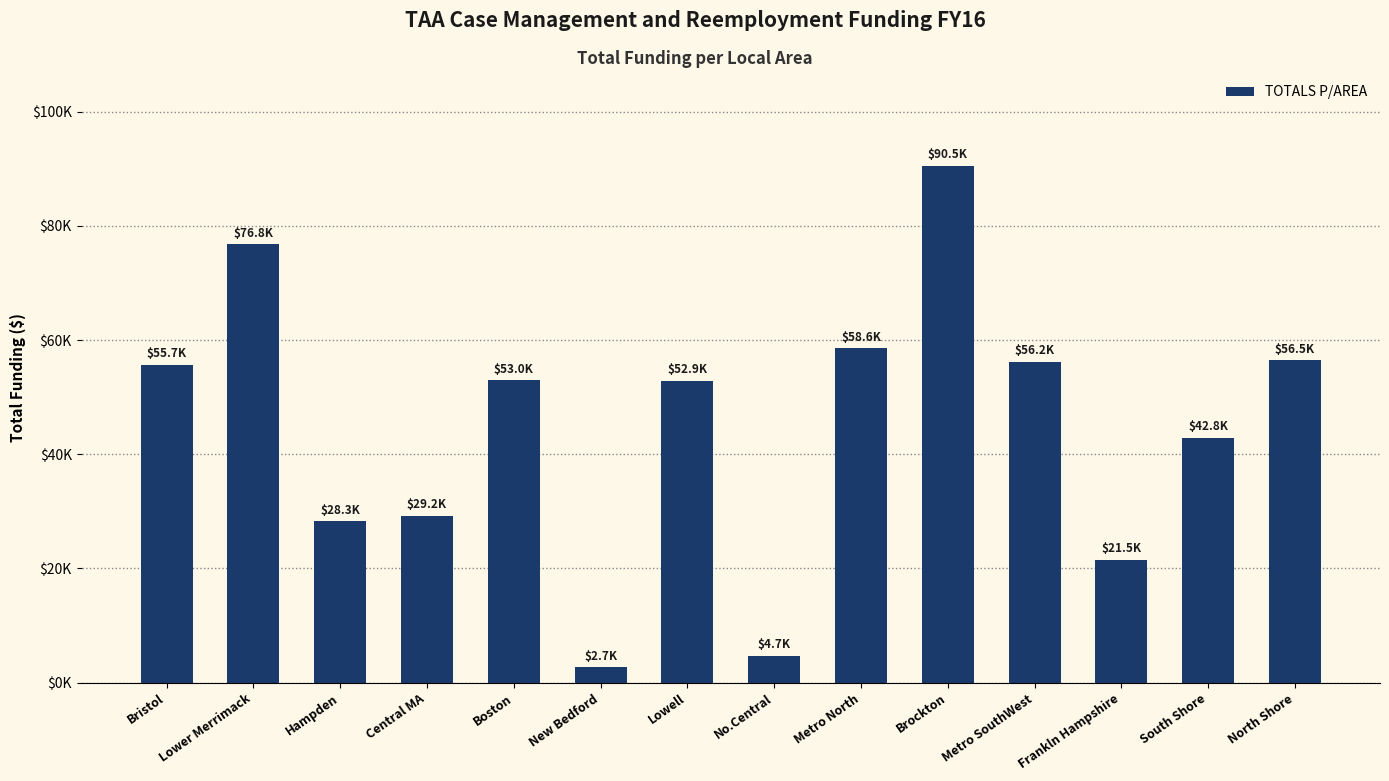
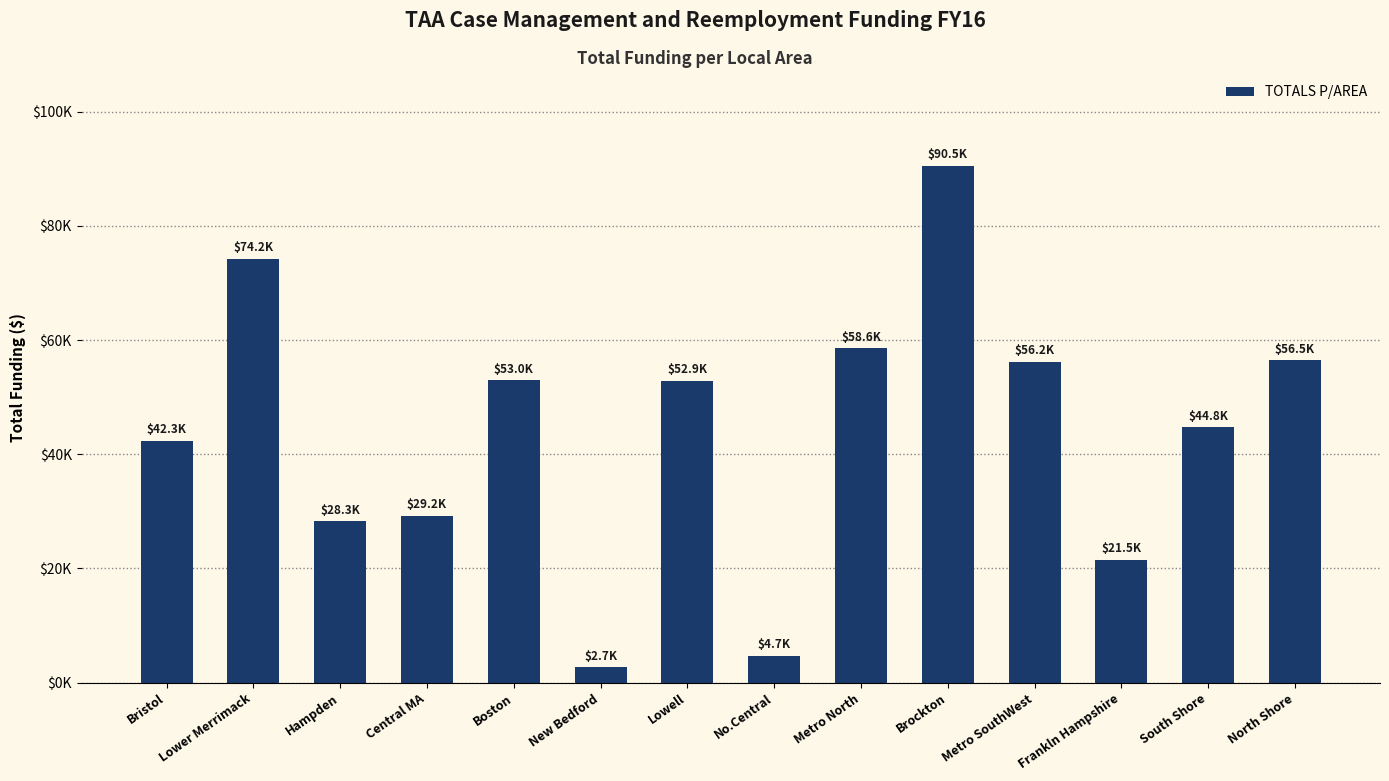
Bristol: $55.7K -> $42.3K
Lower Merrimack: $76.8K -> $74.2K
South Shore: $42.8K -> $44.8K
